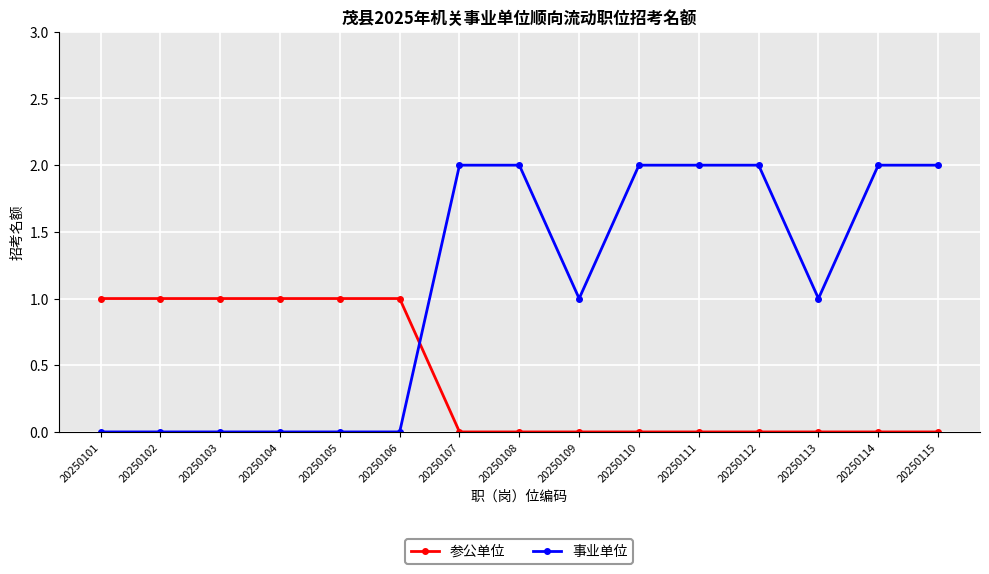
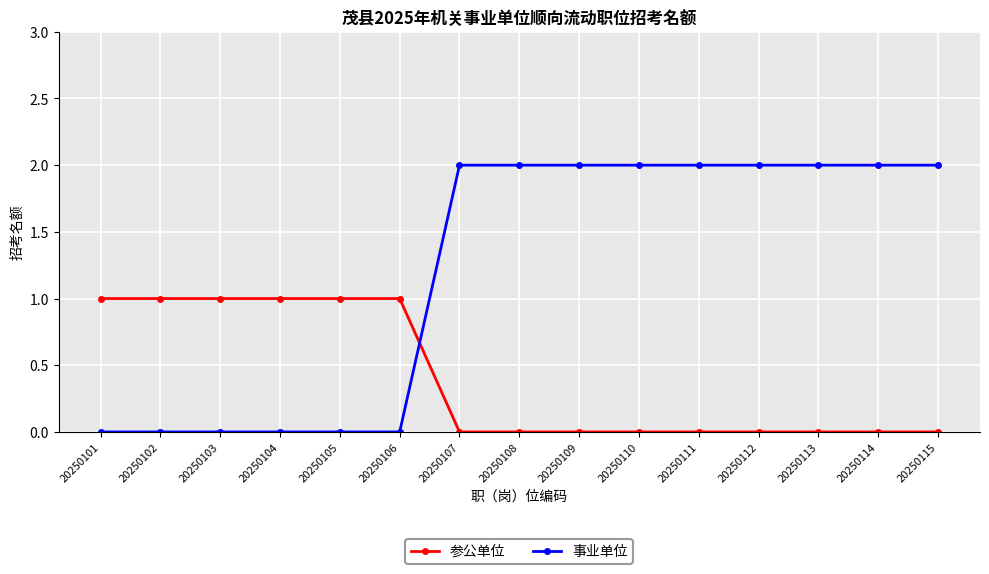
事业单位, 20250109: 1 -> 2
事业单位, 20250113: 1 -> 2
